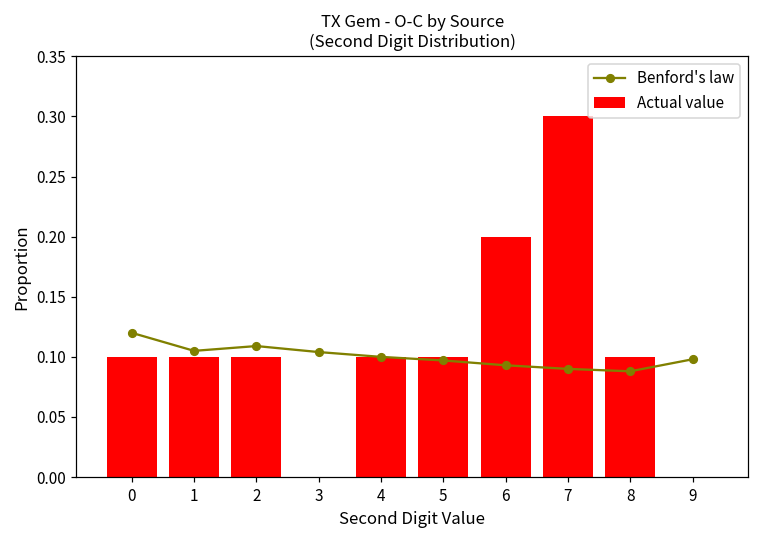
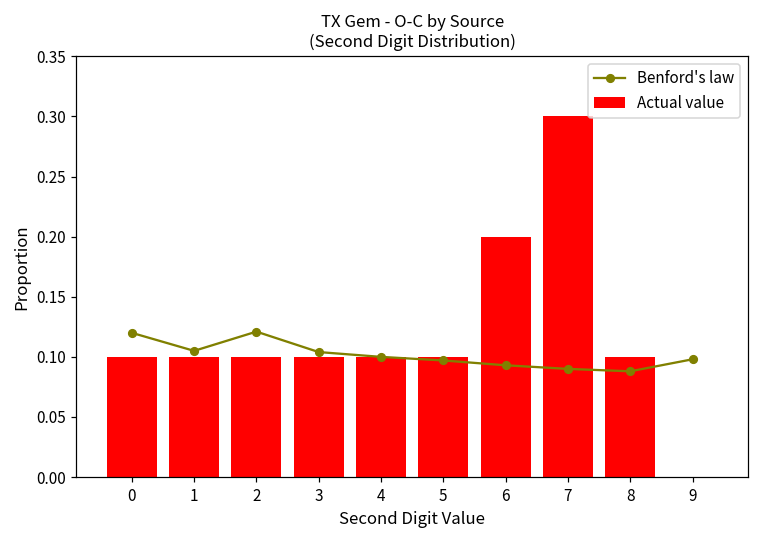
Benford's law, 2: 0.109 -> 0.121
Actual value, 3: 0.0 -> 0.1
